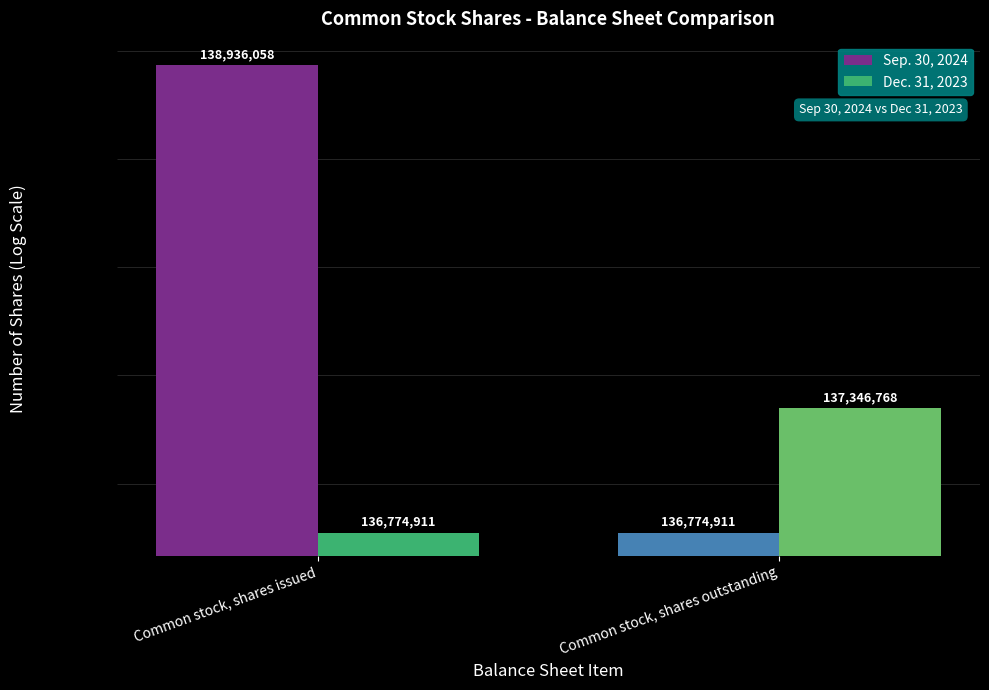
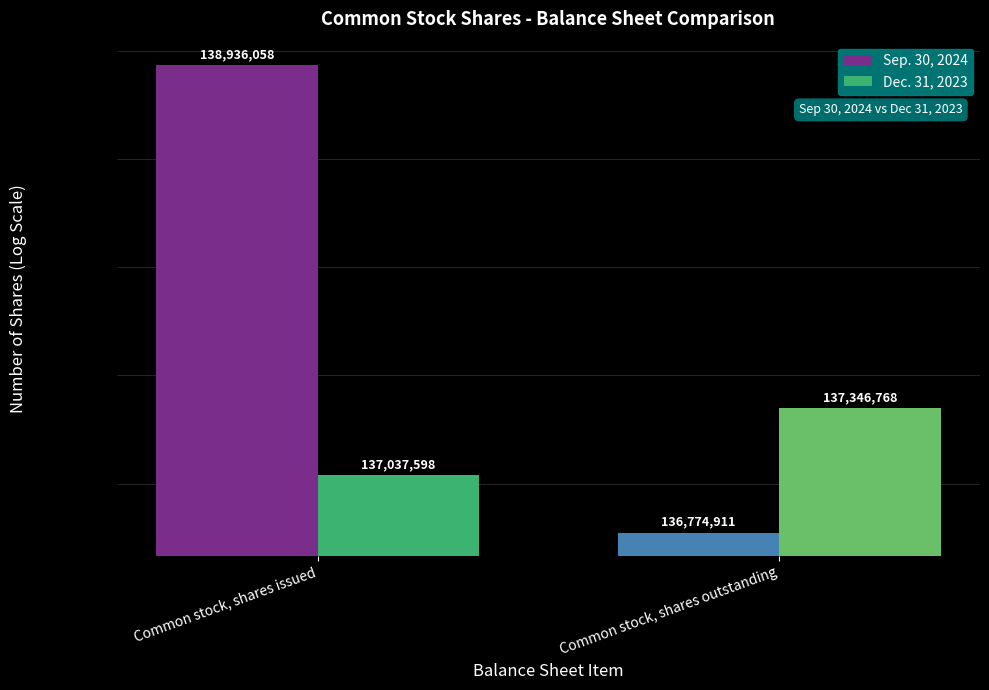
Dec. 31, 2023, Common stock, shares issued: 136,774,911 -> 137,037,598
